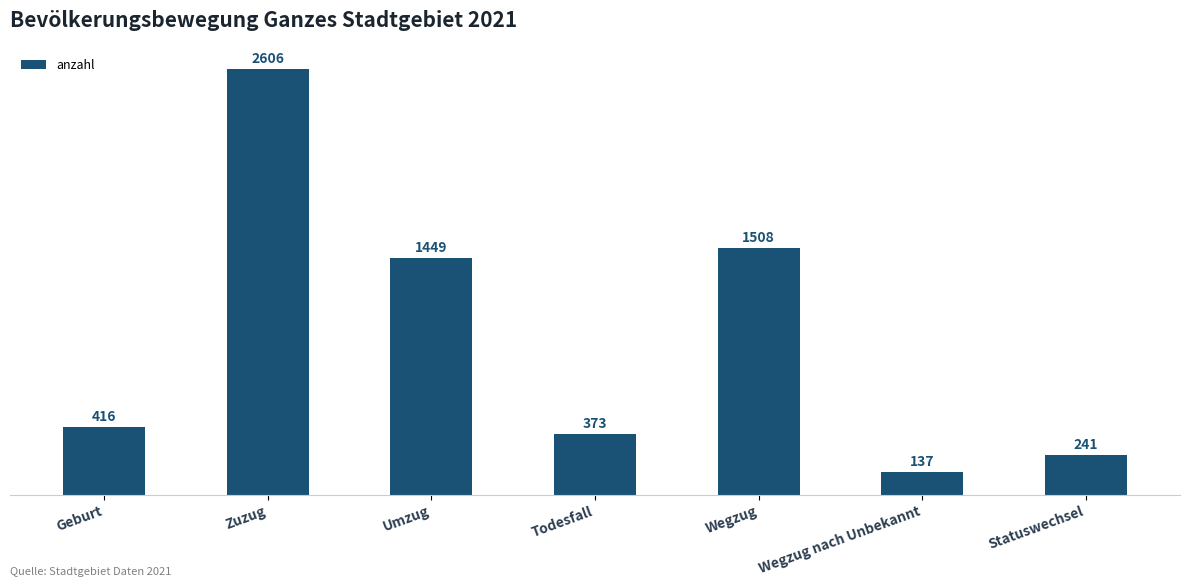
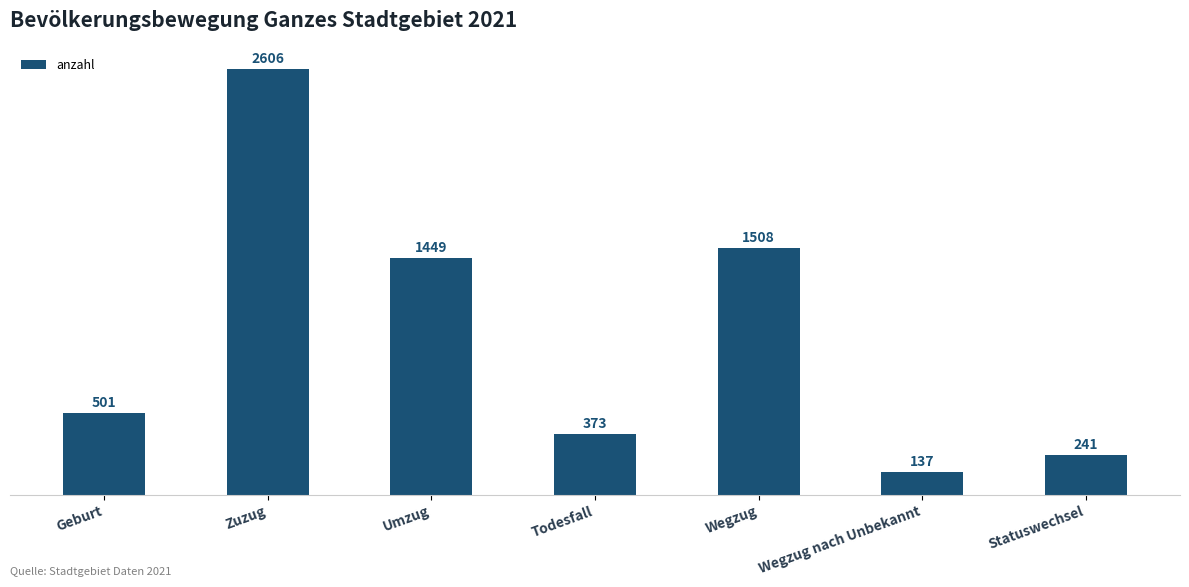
Geburt: 416 -> 501
